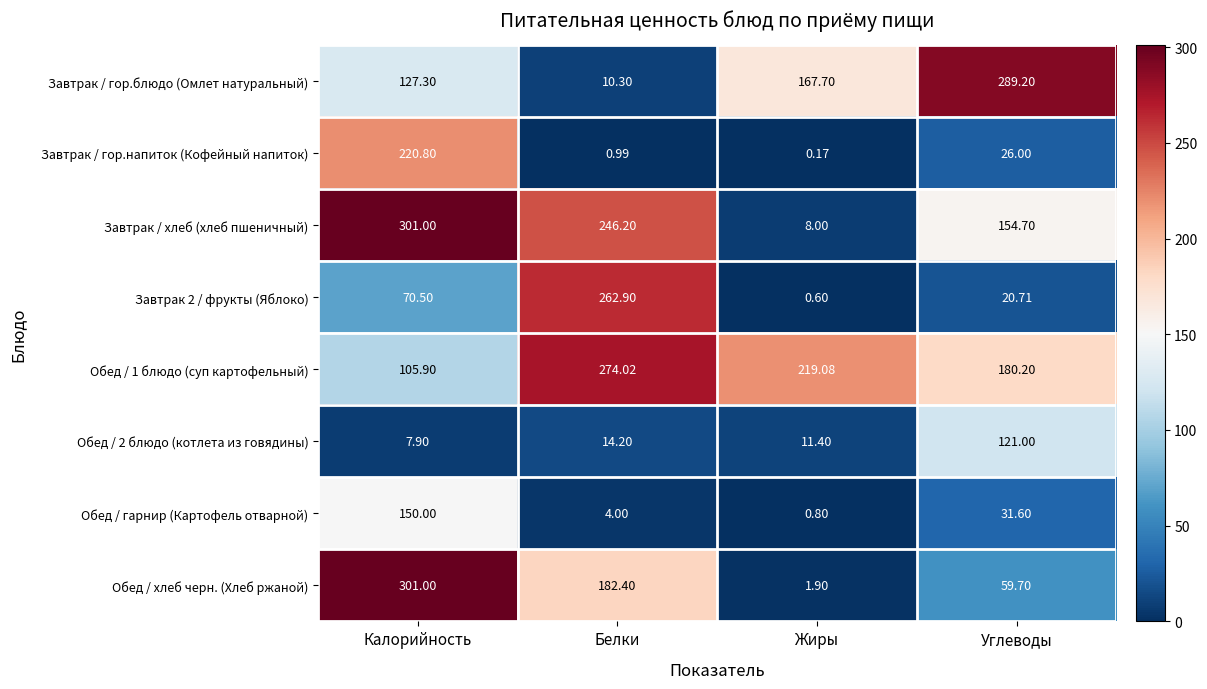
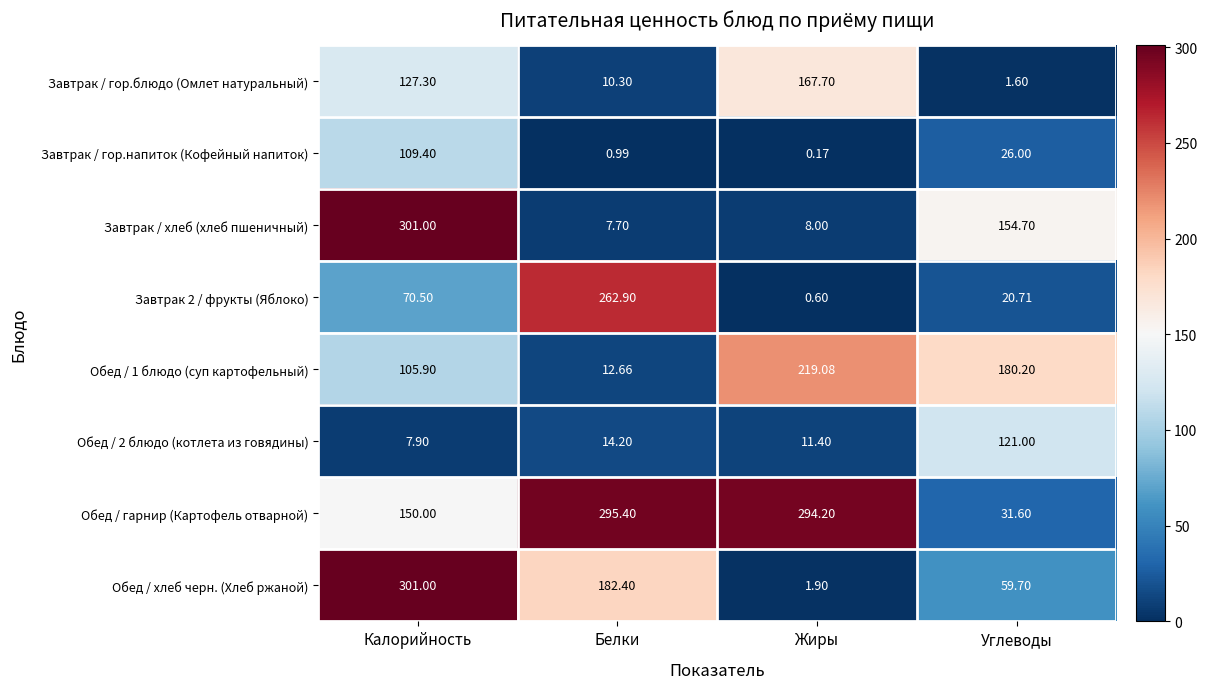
Завтрак / гор.блюдо (Омлет натуральный), Углеводы: 289.20 -> 1.60
Завтрак / гор.напиток (Кофейный напиток), Калорийность: 220.80 -> 109.40
Завтрак / хлеб (хлеб пшеничный), Белки: 246.20 -> 7.70
Обед / 1 блюдо (суп картофельный), Белки: 274.02 -> 12.66
Обед / гарнир (Картофель отварной), Белки: 4.00 -> 295.40
Обед / гарнир (Картофель отварной), Жиры: 0.80 -> 294.20
